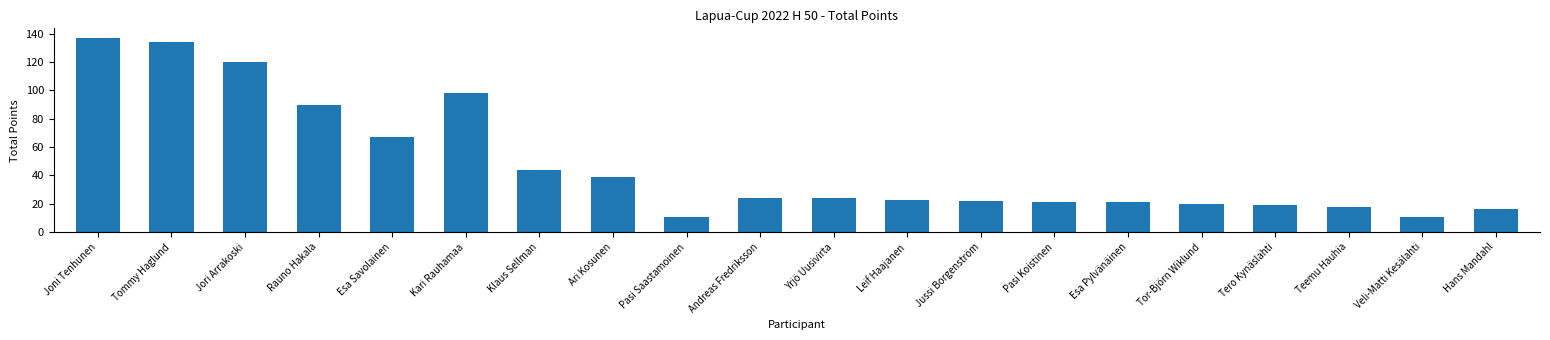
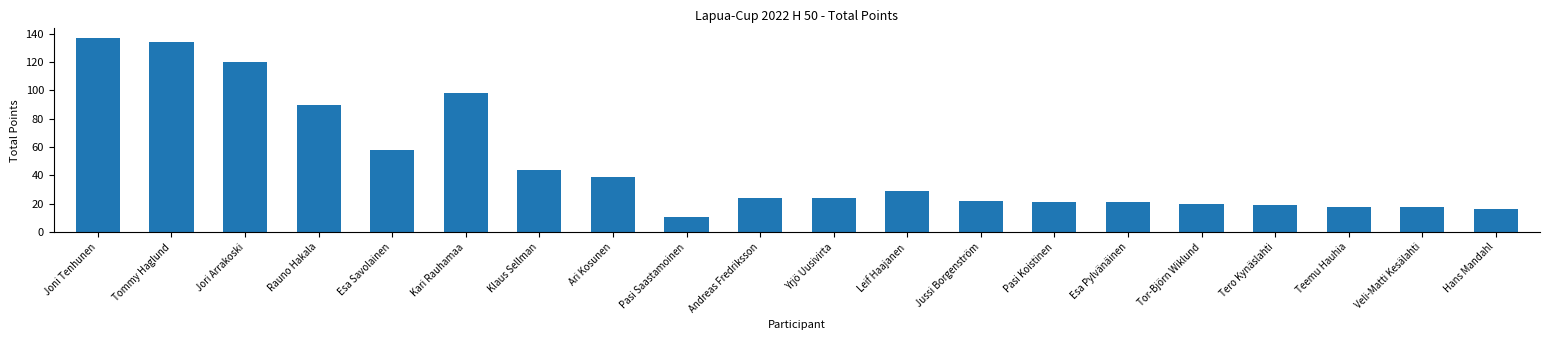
Esa Savolainen: 67 -> 58
Leif Haajanen: 23 -> 29
Veli-Matti Kesälahti: 11 -> 18
